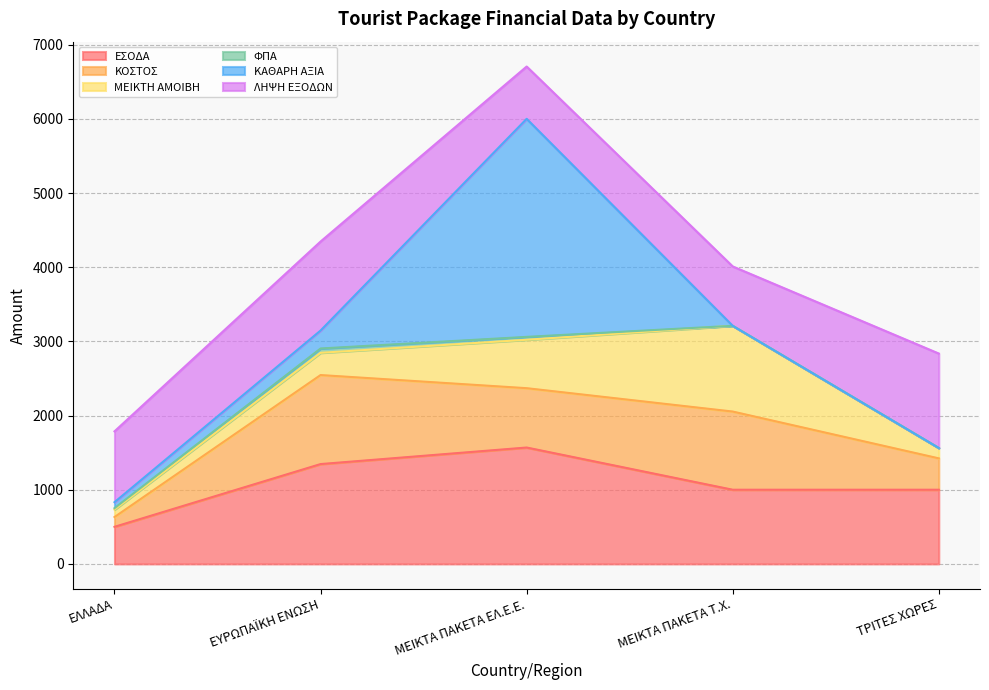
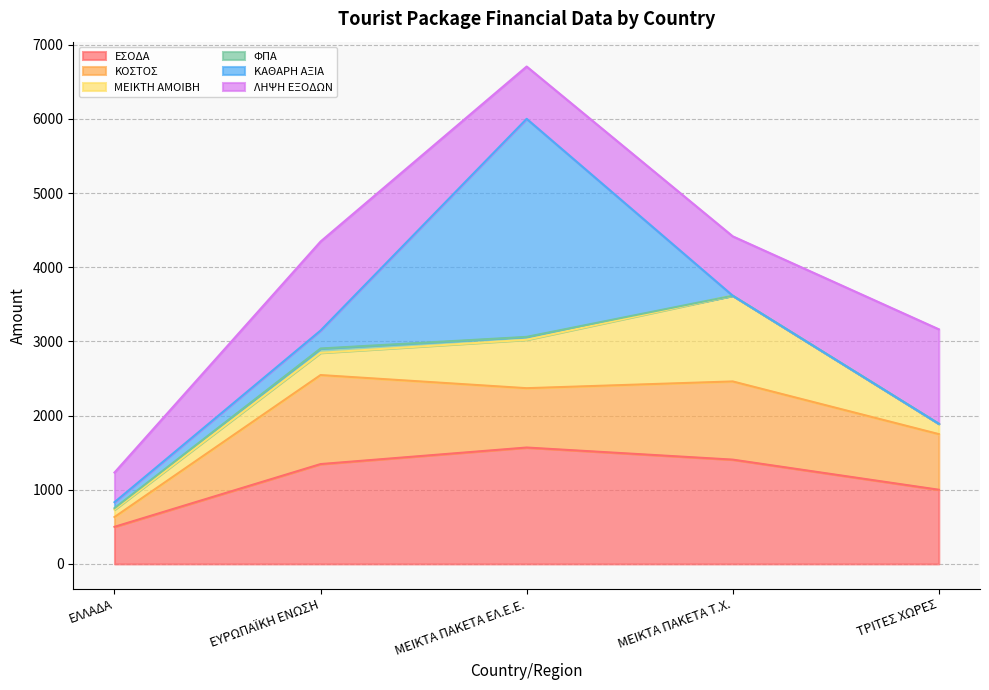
ΛΗΨΗ ΕΞΟΔΩΝ, ΕΛΛΑΔΑ: 1000 -> 400
ΕΣΟΔΑ, ΜΕΙΚΤΑ ΠΑΚΕΤΑ Τ.Χ.: 1000 -> 1400
ΚΟΣΤΟΣ, ΤΡΙΤΕΣ ΧΩΡΕΣ: 400 -> 800
